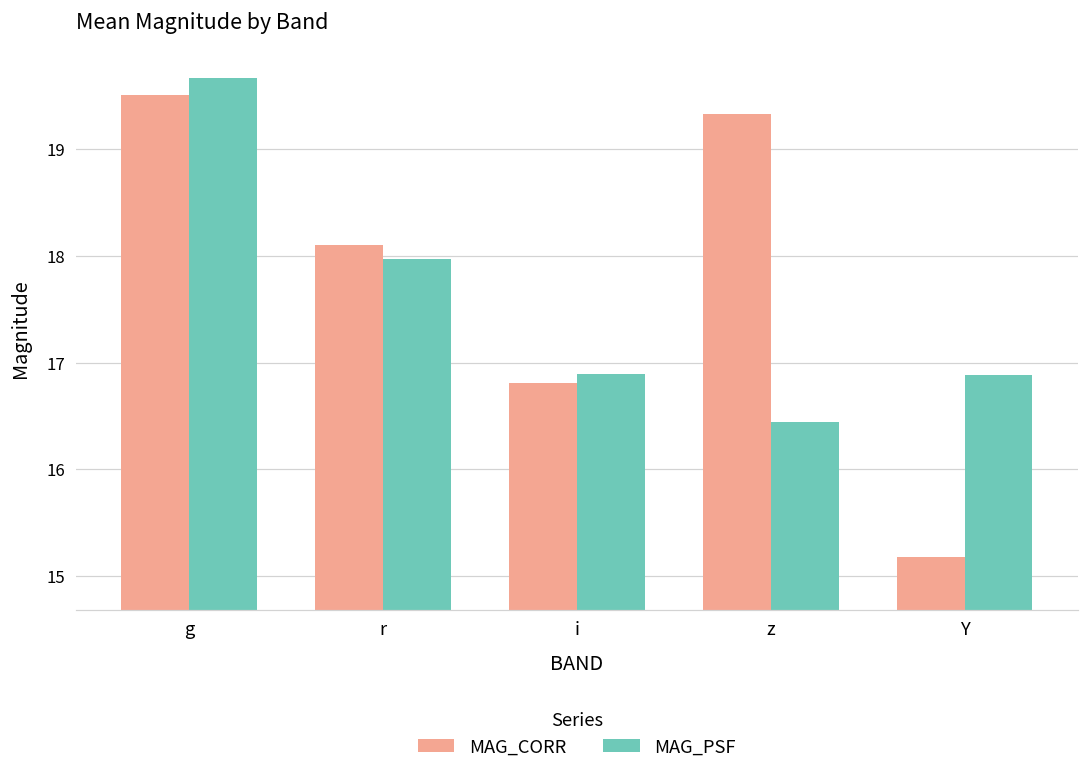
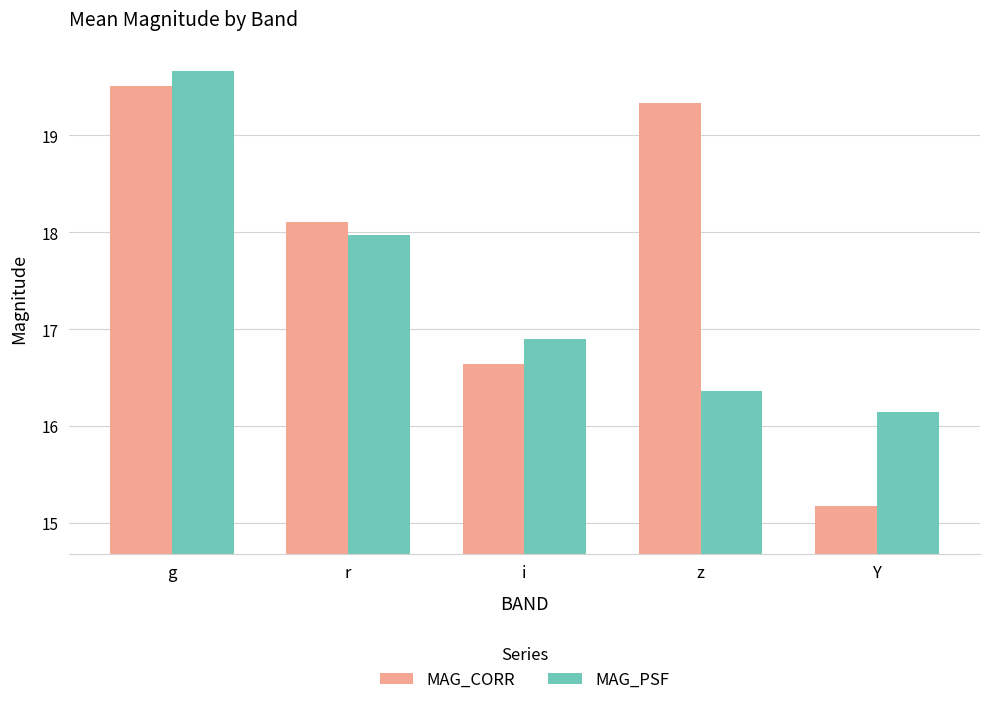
MAG_CORR, i: 16.8 -> 16.6
MAG_PSF, z: 16.45 -> 16.36
MAG_PSF, Y: 16.9 -> 16.1
